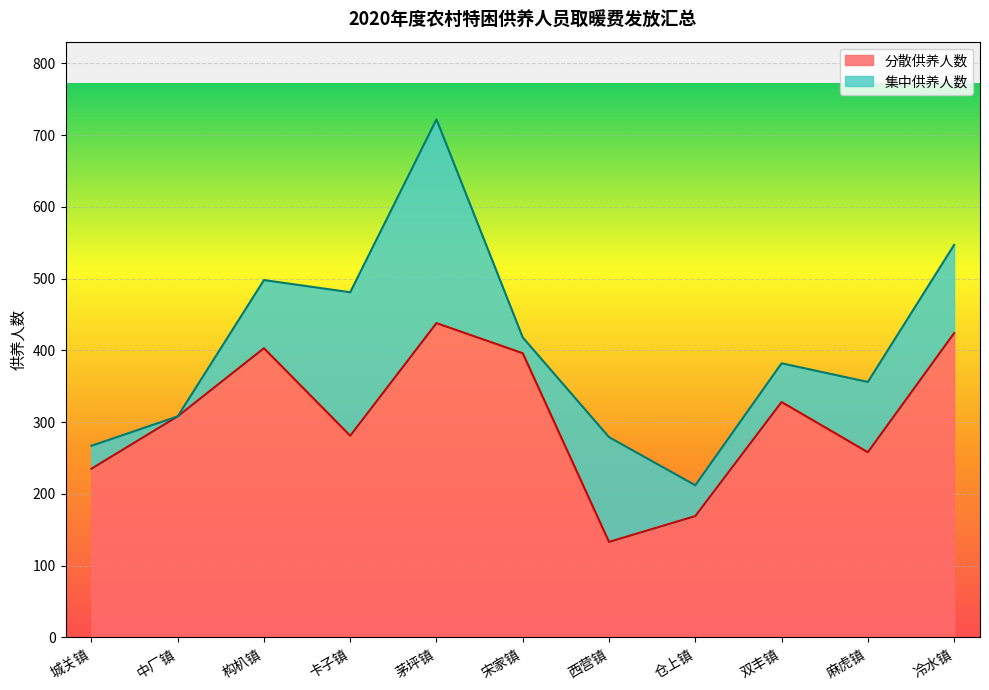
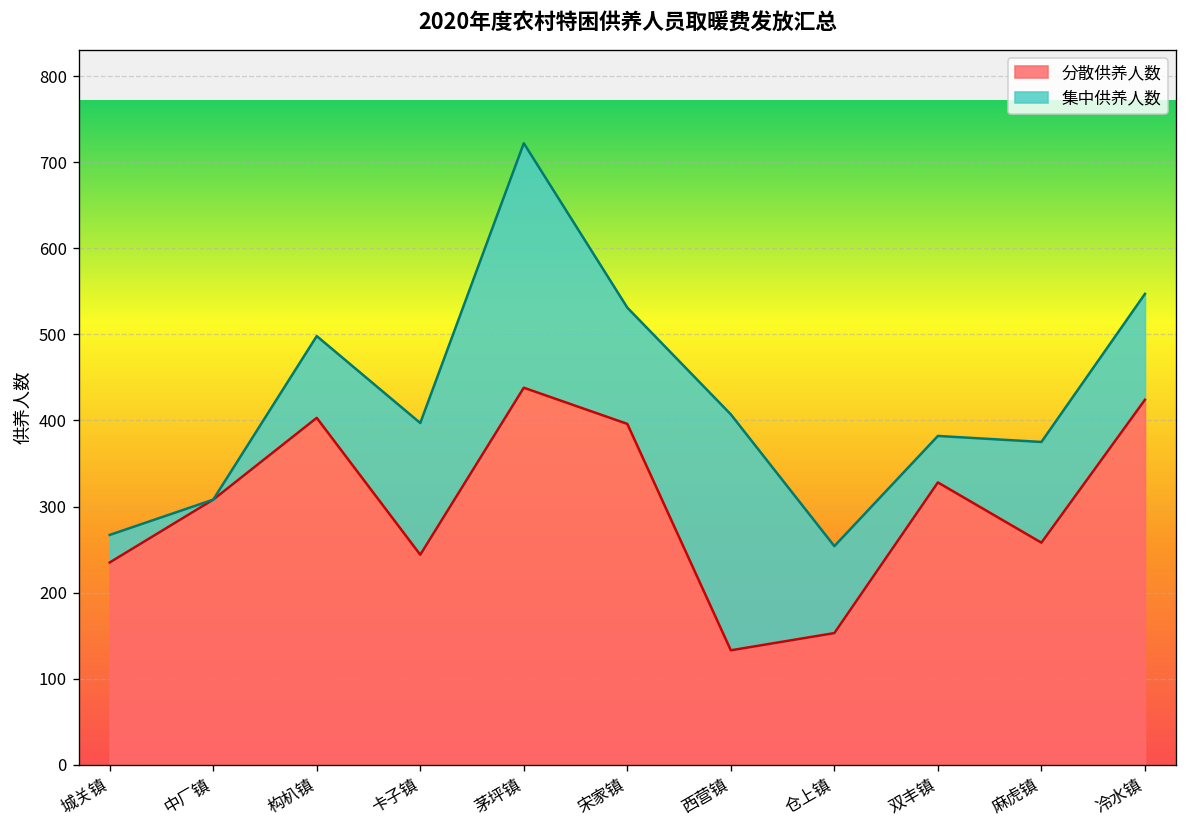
分散供养人数, 卡子镇: 280 -> 240
集中供养人数, 卡子镇: 200 -> 150
集中供养人数, 宋家镇: 20 -> 140
集中供养人数, 西营镇: 150 -> 270
分散供养人数, 仓上镇: 170 -> 150
集中供养人数, 仓上镇: 40 -> 100
集中供养人数, 麻虎镇: 100 -> 120
